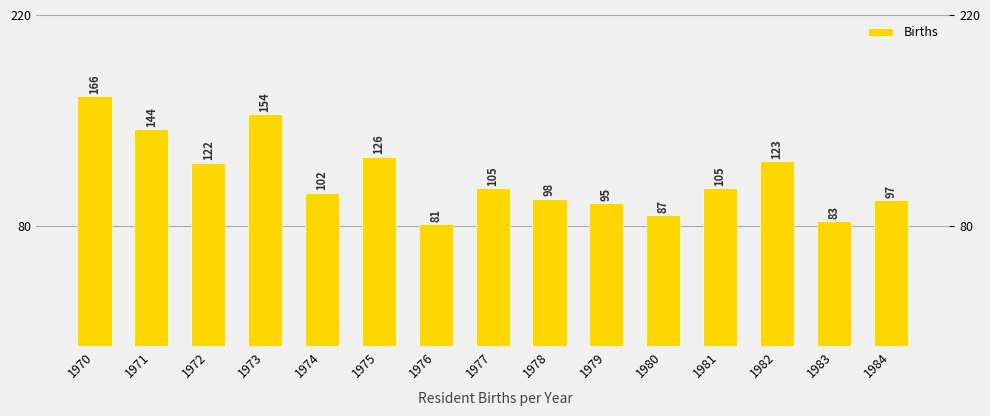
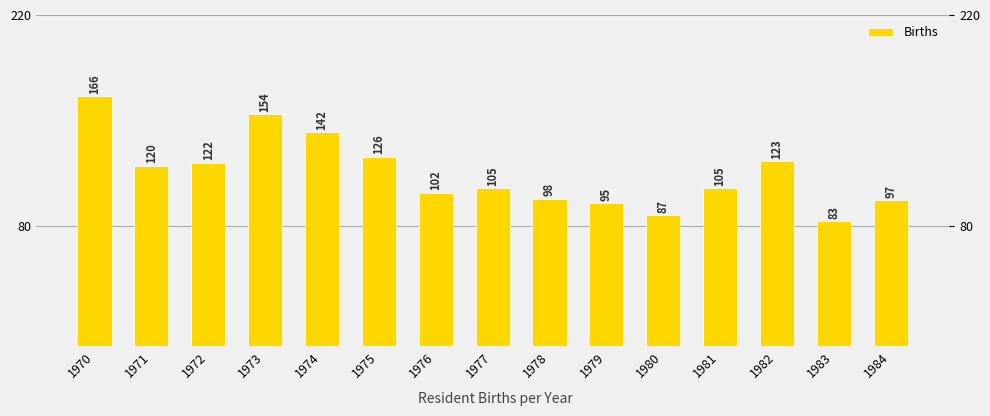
1971: 144 -> 120
1974: 102 -> 142
1976: 81 -> 102
